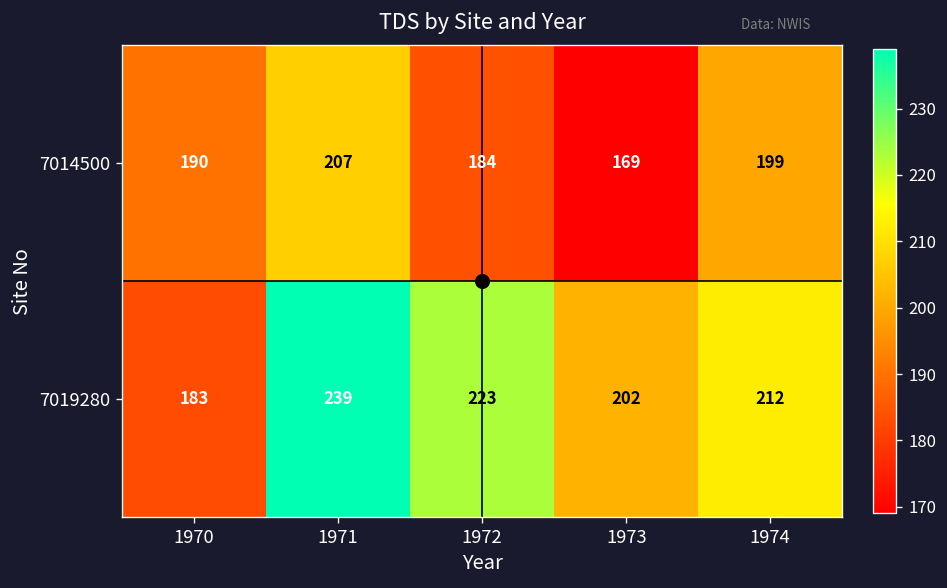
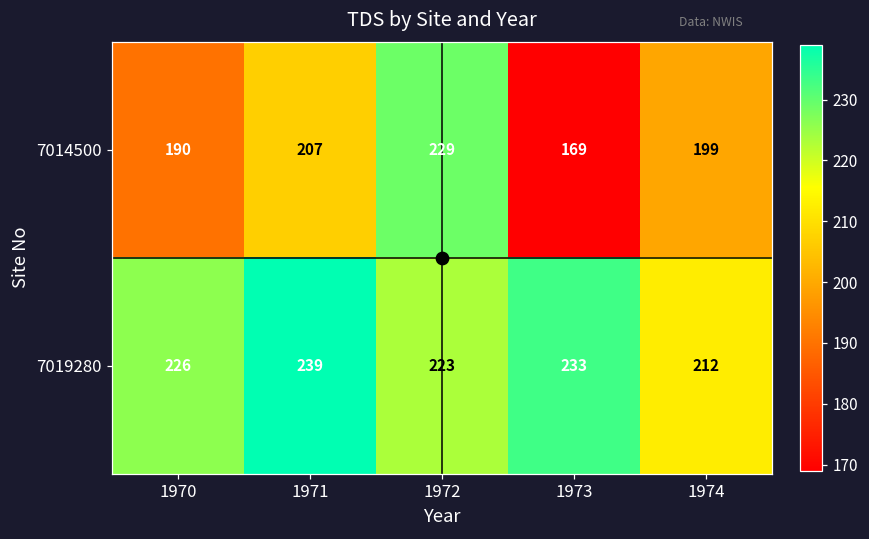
7014500, 1972: 184 -> 229
7019280, 1970: 183 -> 226
7019280, 1973: 202 -> 233
